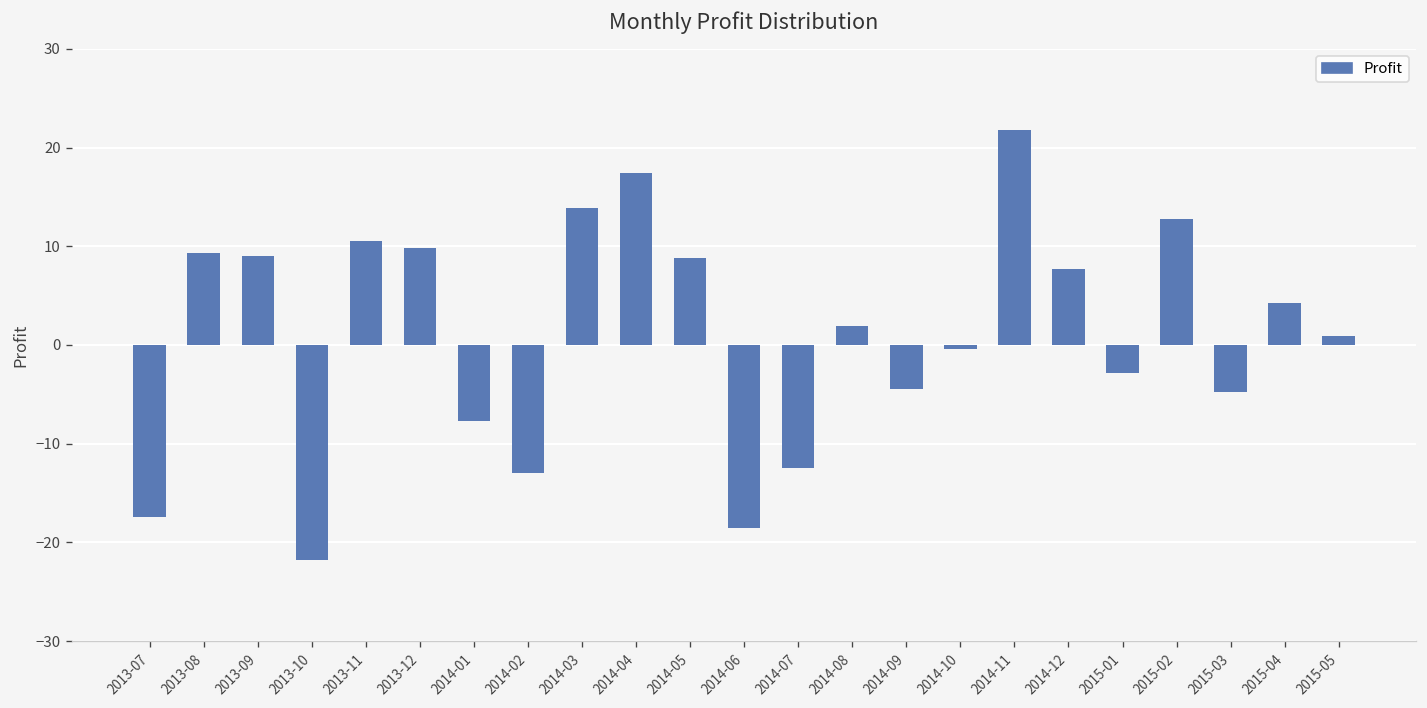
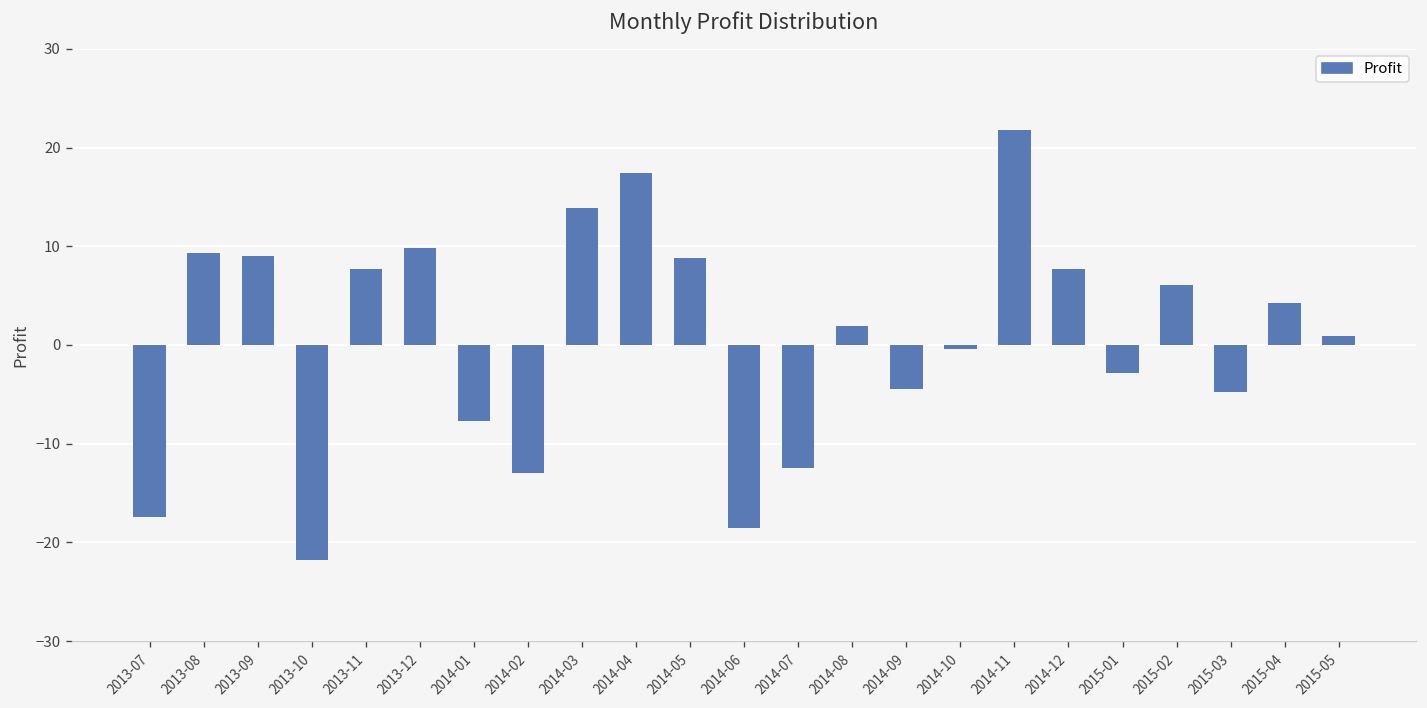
2013-11: 11 -> 8
2015-02: 13 -> 6
